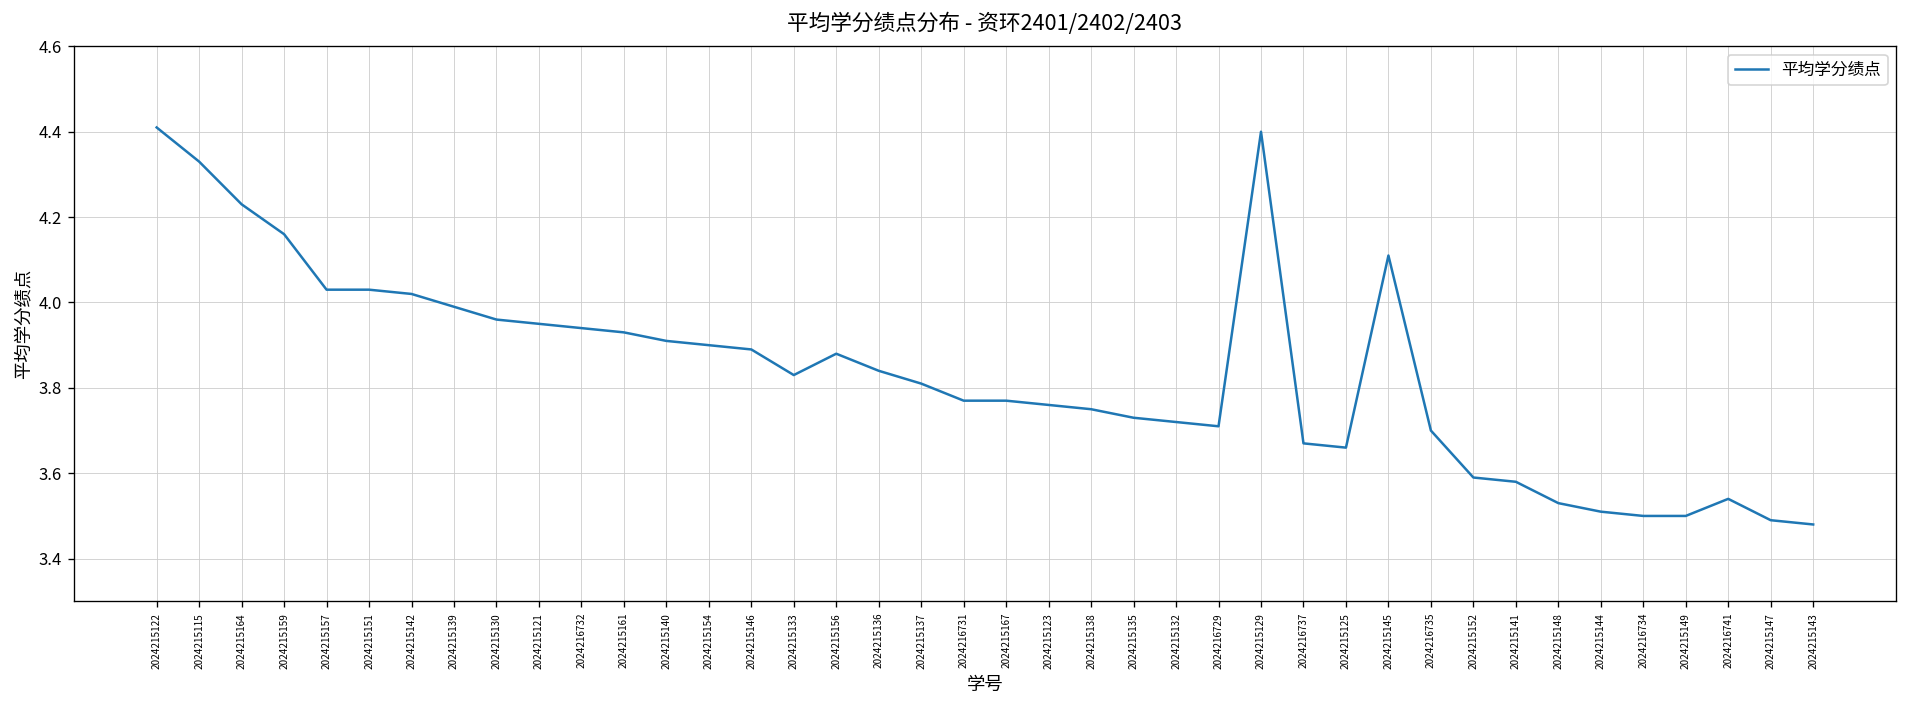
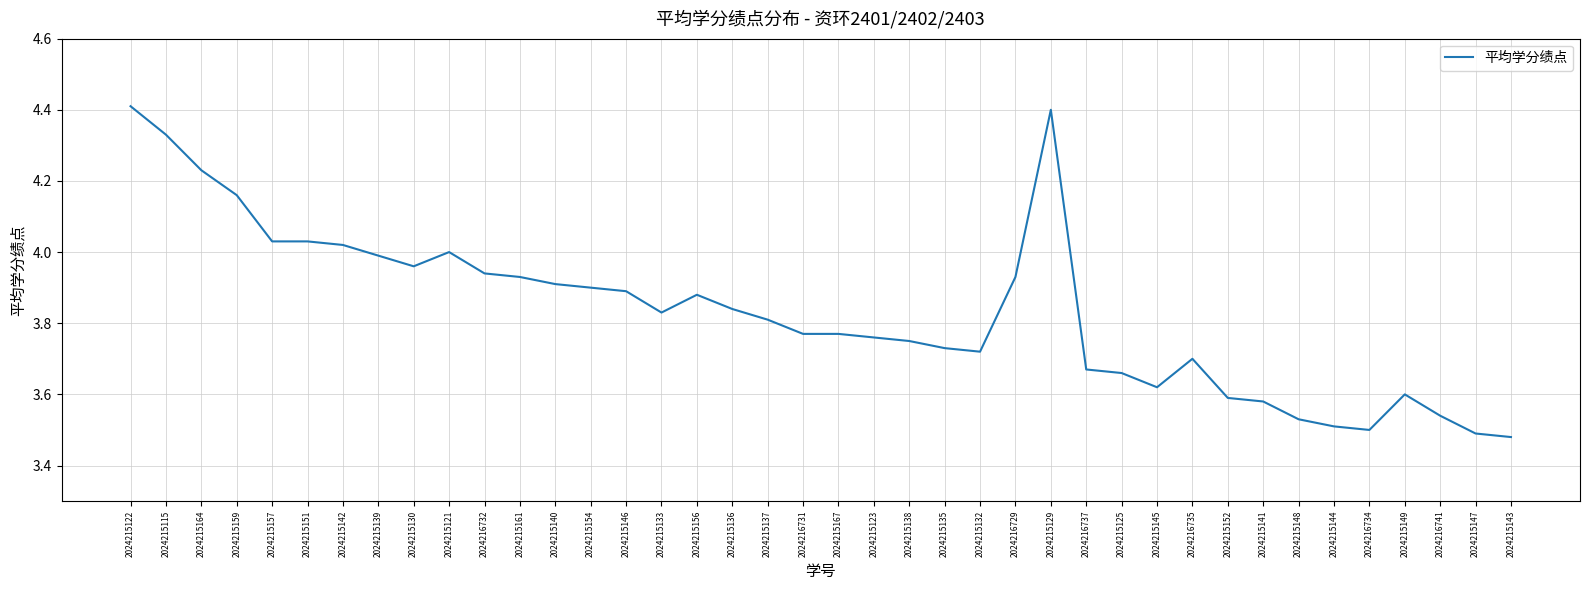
2024215121: 3.95 -> 4.00
2024216729: 3.71 -> 3.93
2024215145: 4.11 -> 3.62
2024215149: 3.5 -> 3.6
